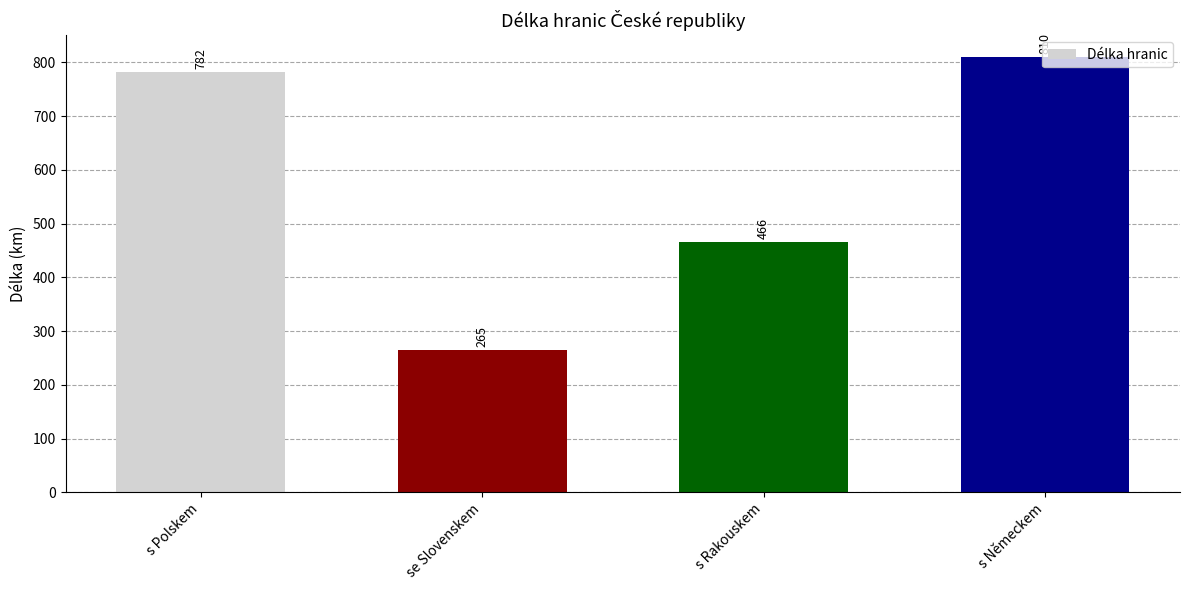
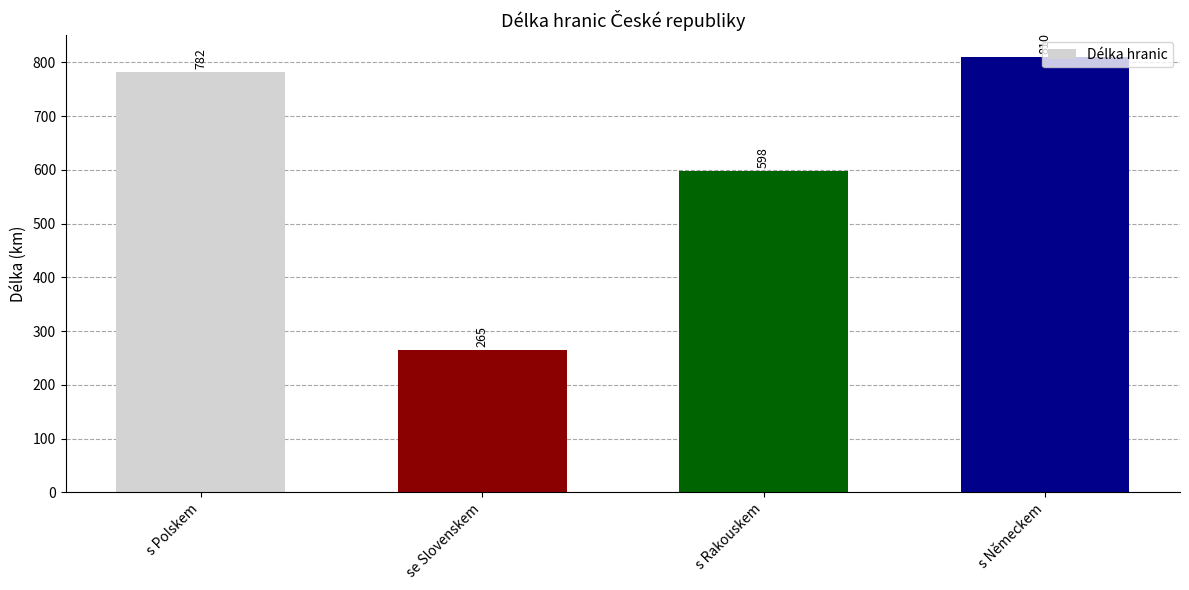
s Rakouskem: 466 -> 598
